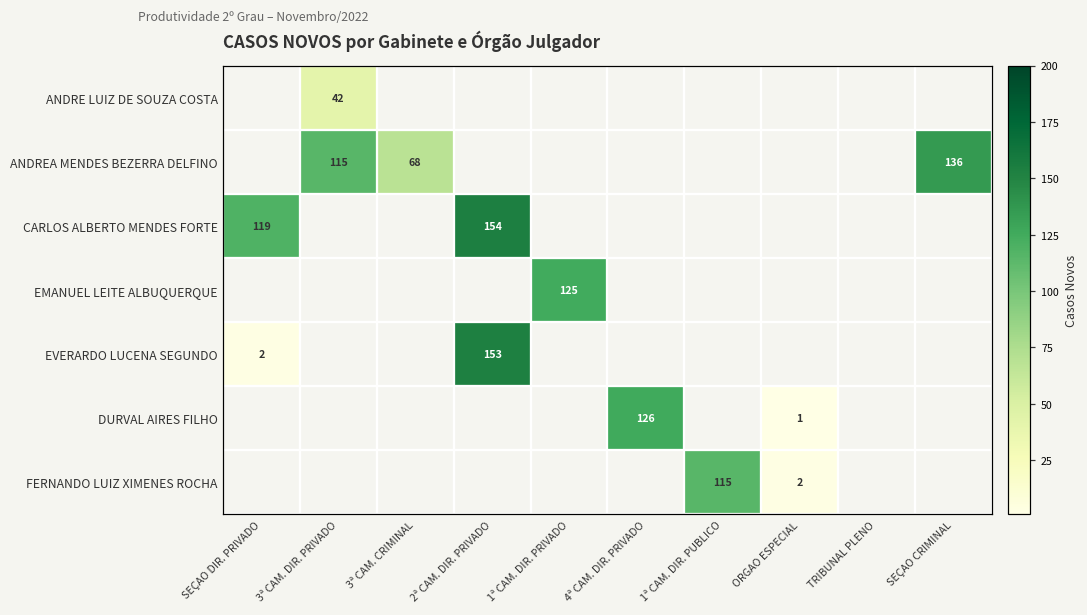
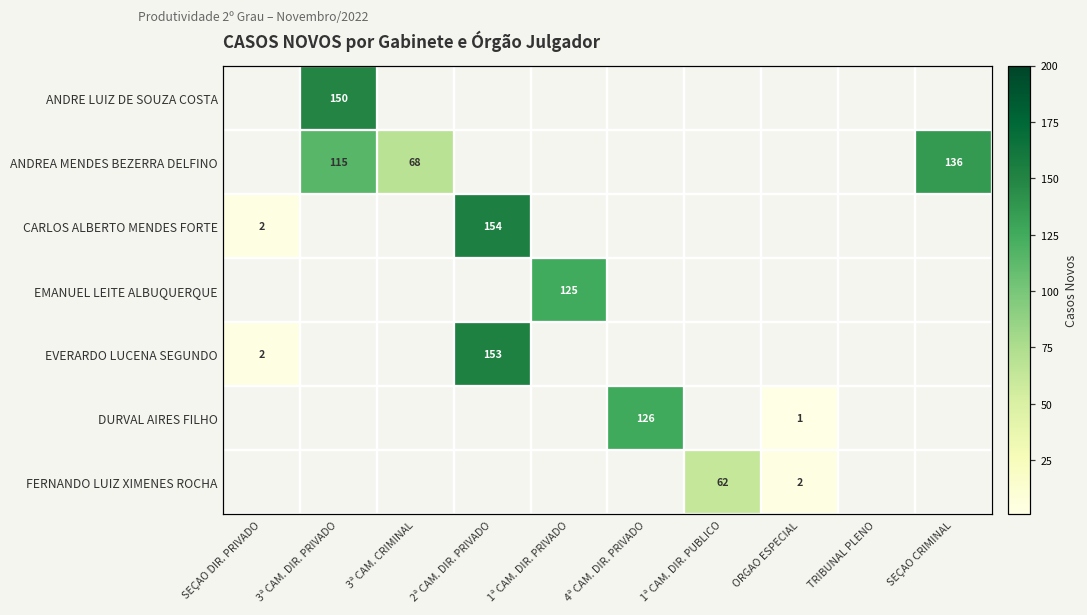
ANDRE LUIZ DE SOUZA COSTA, 3ª CAM. DIR. PRIVADO: 42 -> 150
CARLOS ALBERTO MENDES FORTE, SEÇAO DIR. PRIVADO: 119 -> 2
FERNANDO LUIZ XIMENES ROCHA, 1ª CAM. DIR. PUBLICO: 115 -> 62
